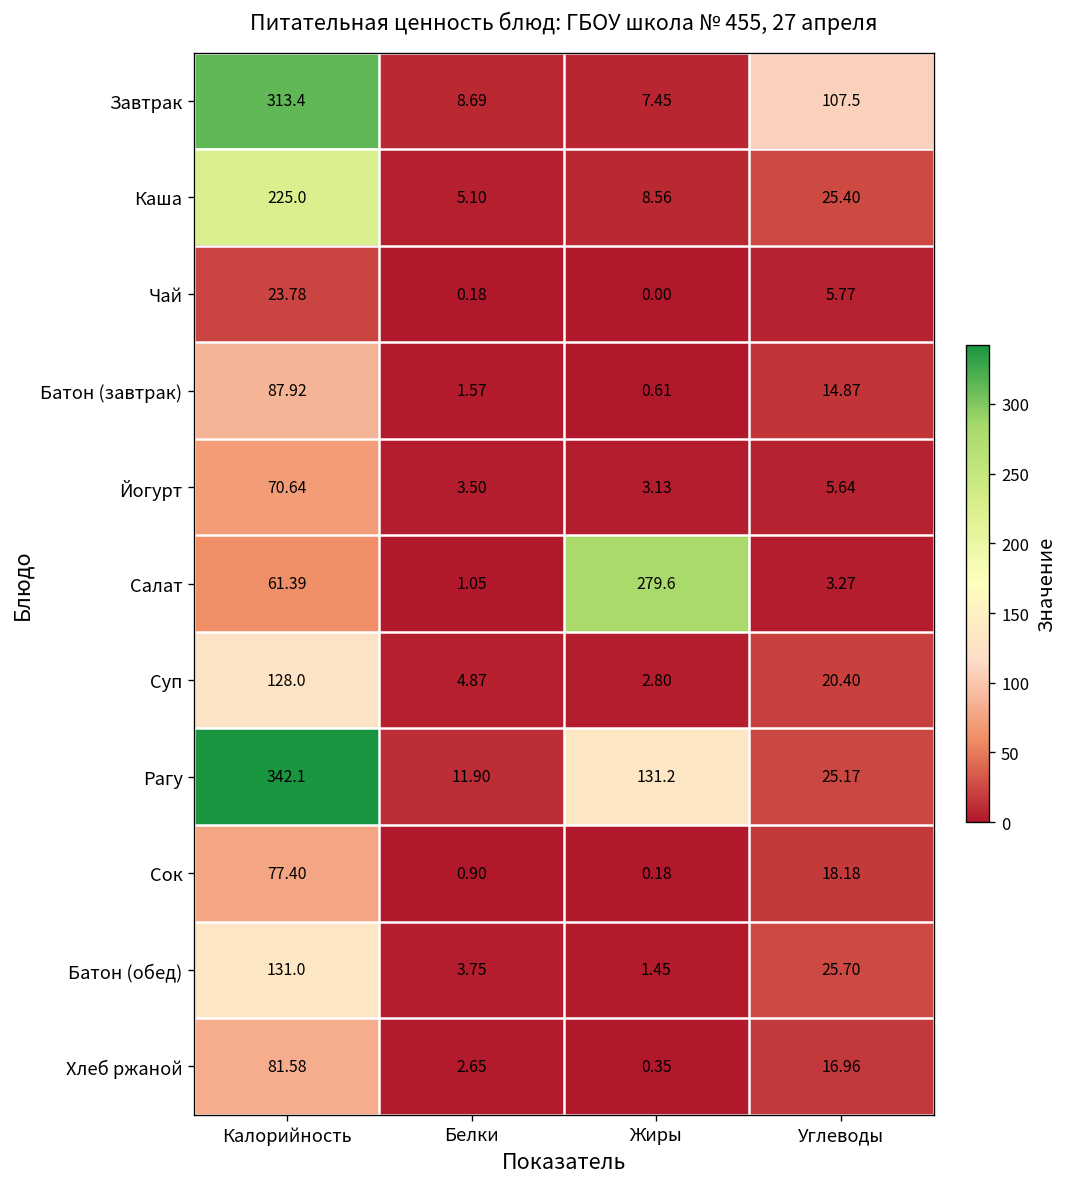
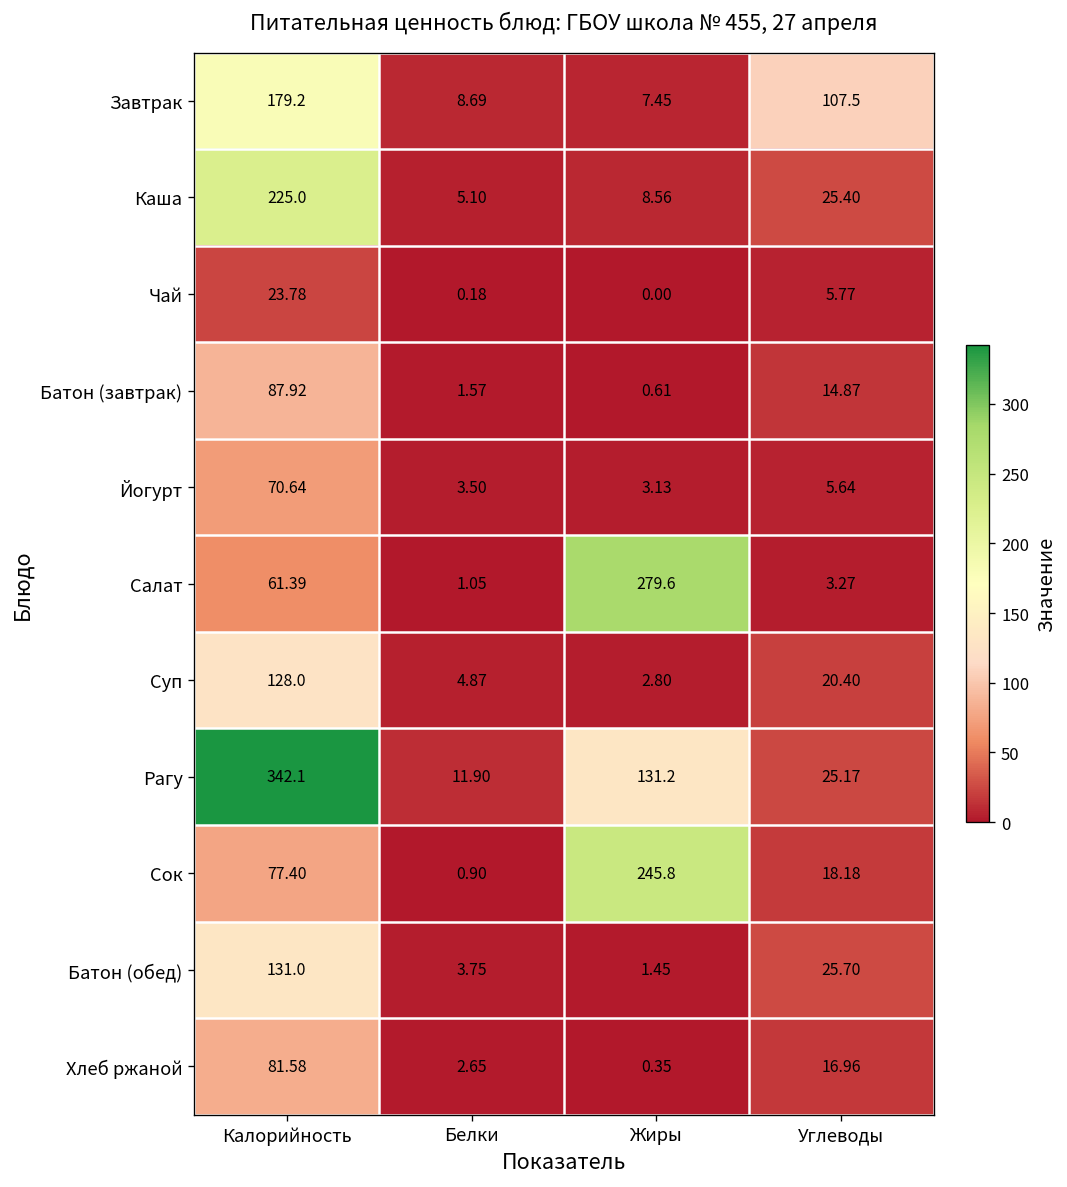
Завтрак, Калорийность: 313.4 -> 179.2
Сок, Жиры: 0.18 -> 245.8
